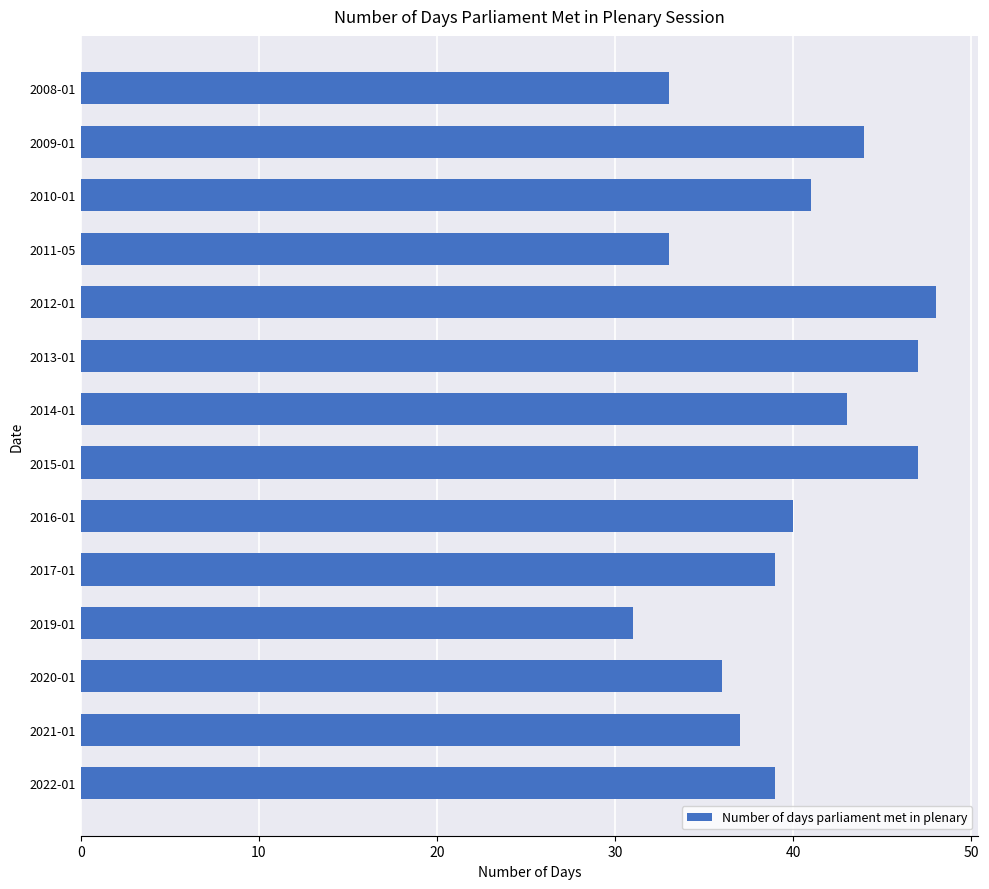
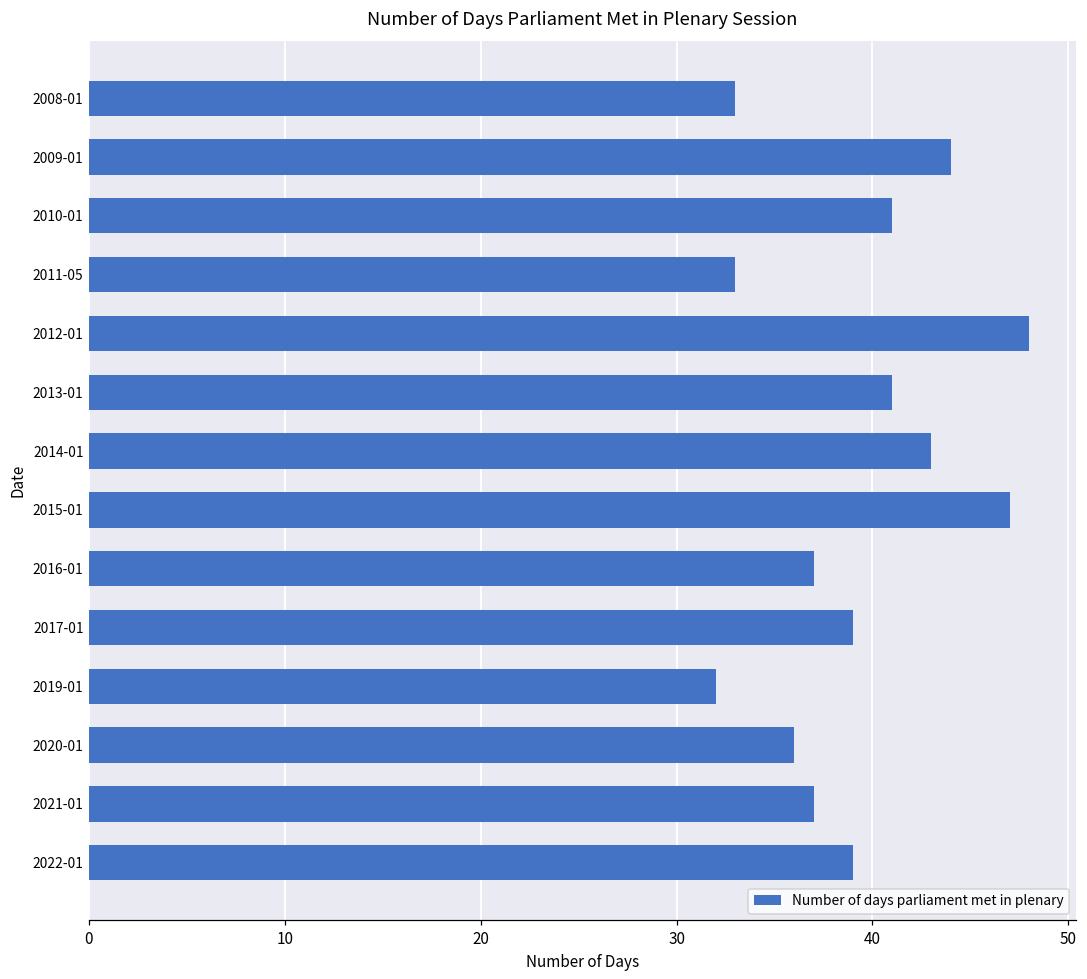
2013-01: 47 -> 41
2016-01: 40 -> 37
2019-01: 31 -> 32
